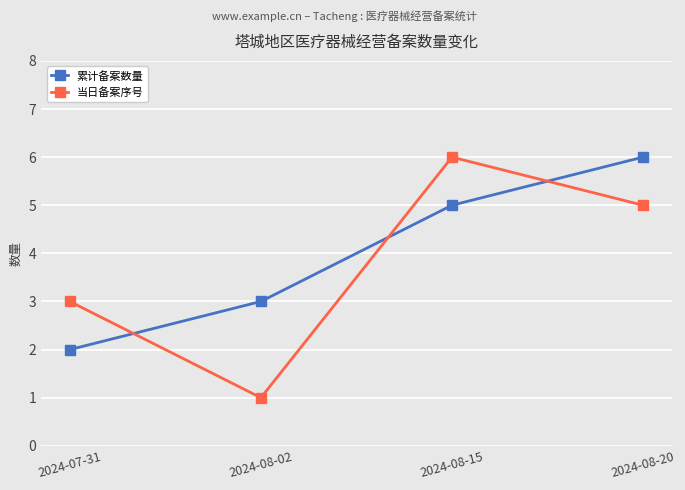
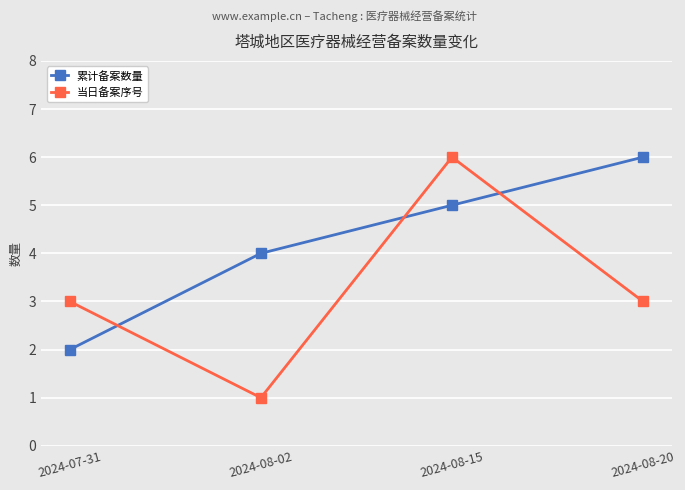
累计备案数量, 2024-08-02: 3 -> 4
当日备案序号, 2024-08-20: 5 -> 3
